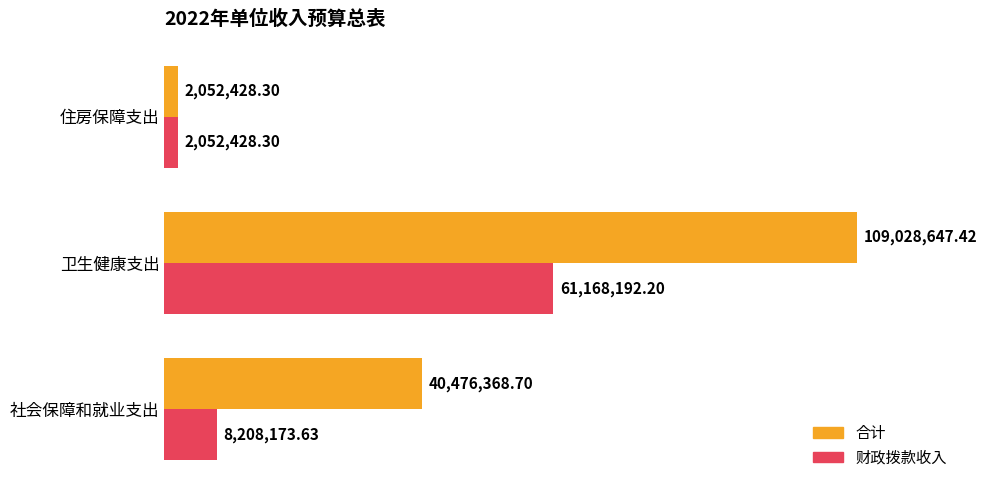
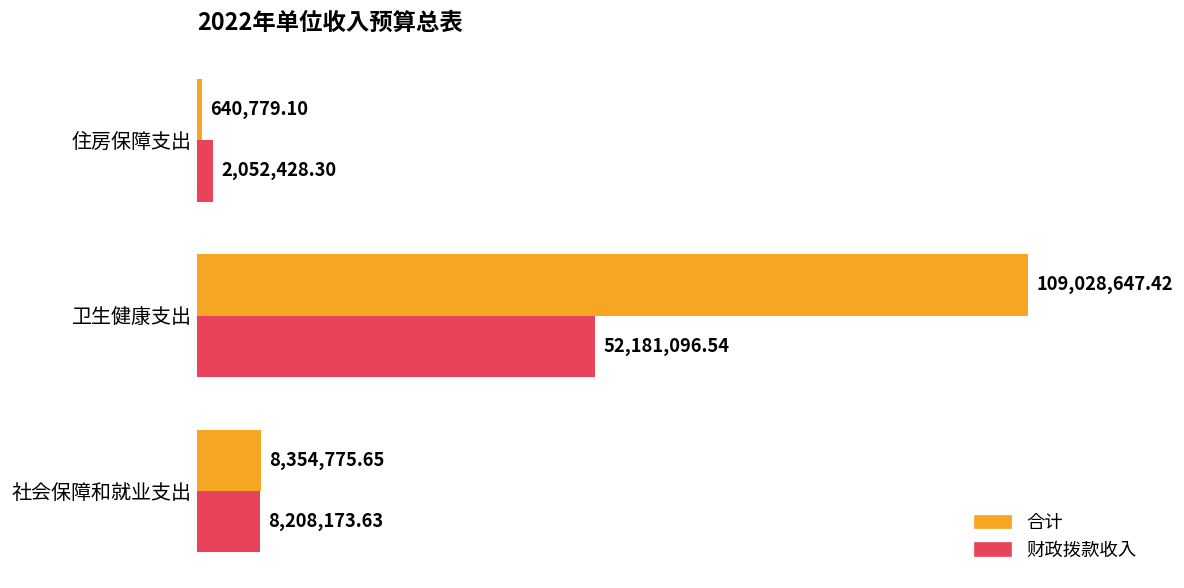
合计, 住房保障支出: 2,052,428.30 -> 640,779.10
财政拨款收入, 卫生健康支出: 61,168,192.20 -> 52,181,096.54
合计, 社会保障和就业支出: 40,476,368.70 -> 8,354,775.65
